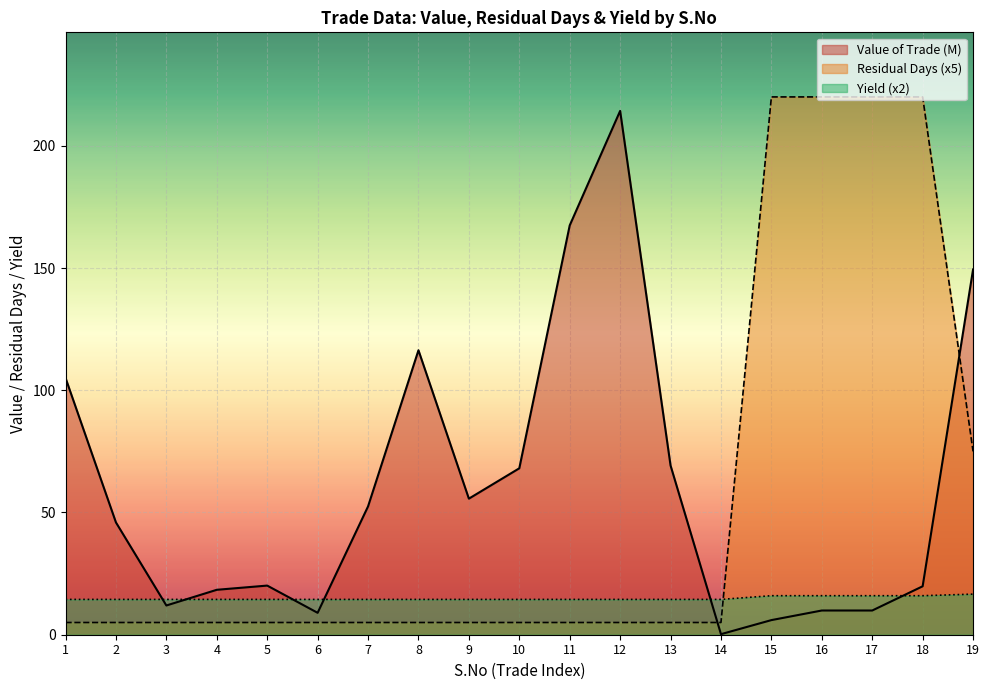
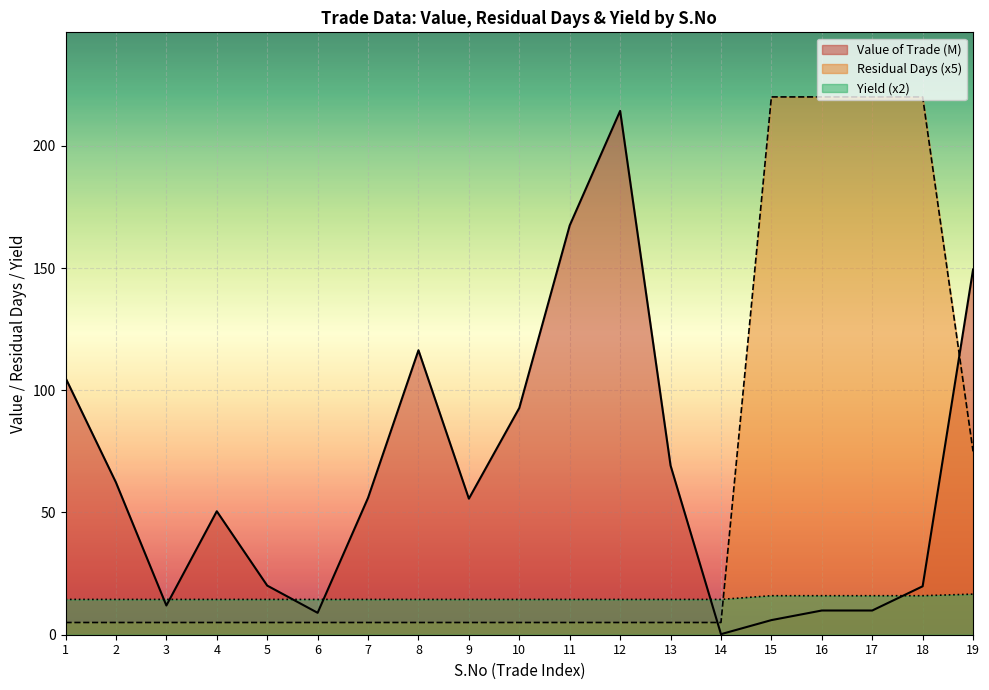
Value of Trade (M), 2: 46 -> 62
Value of Trade (M), 4: 18 -> 51
Value of Trade (M), 7: 52 -> 56
Value of Trade (M), 10: 68 -> 93
